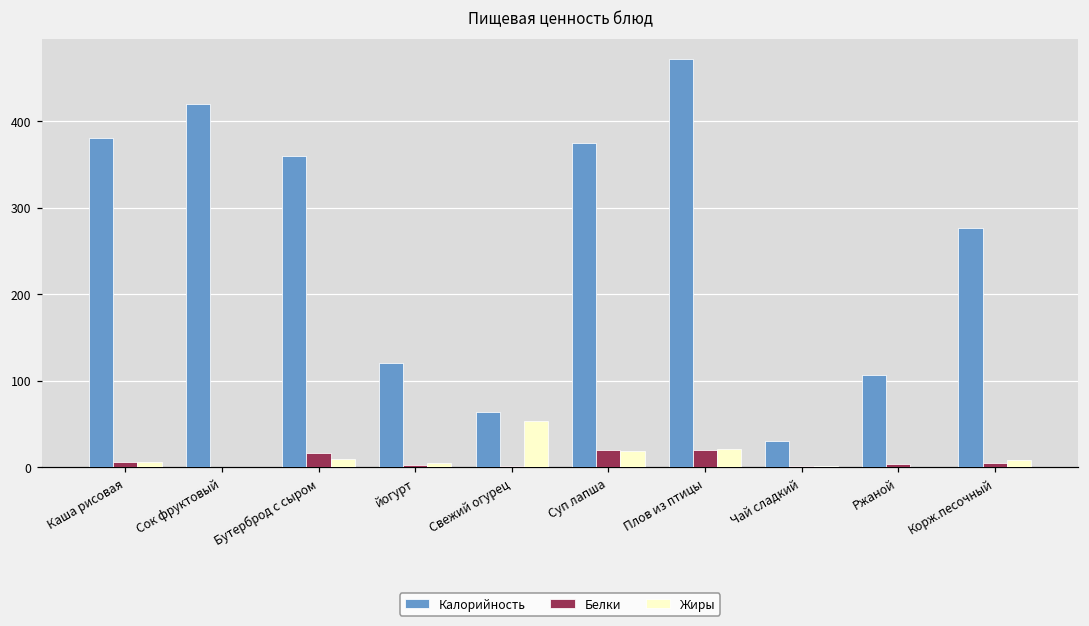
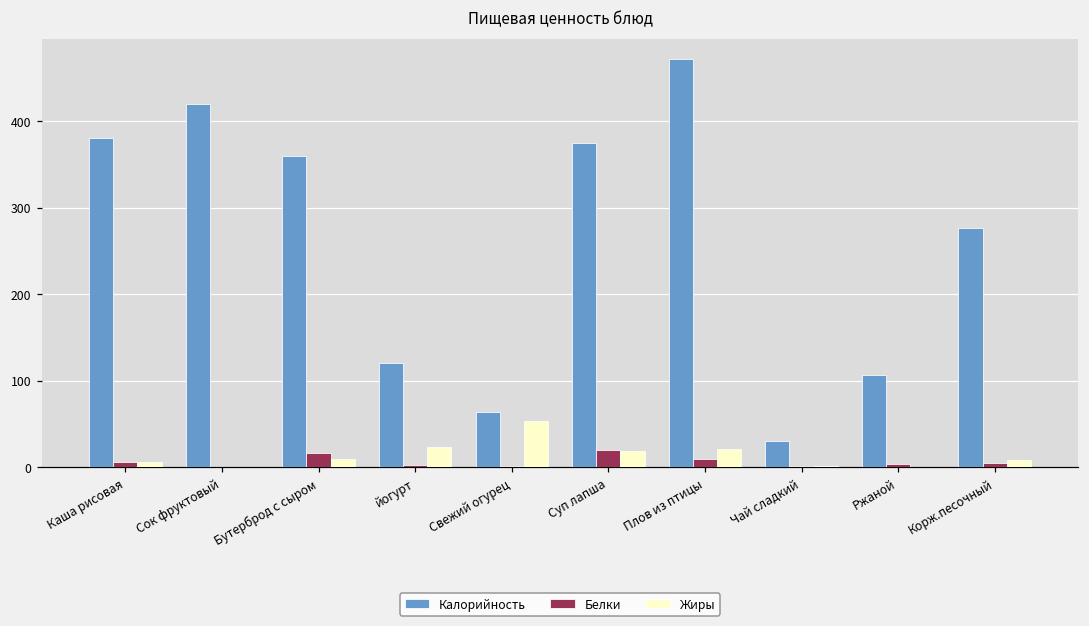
Жиры, йогурт: 10 -> 20
Белки, Плов из птицы: 20 -> 10
